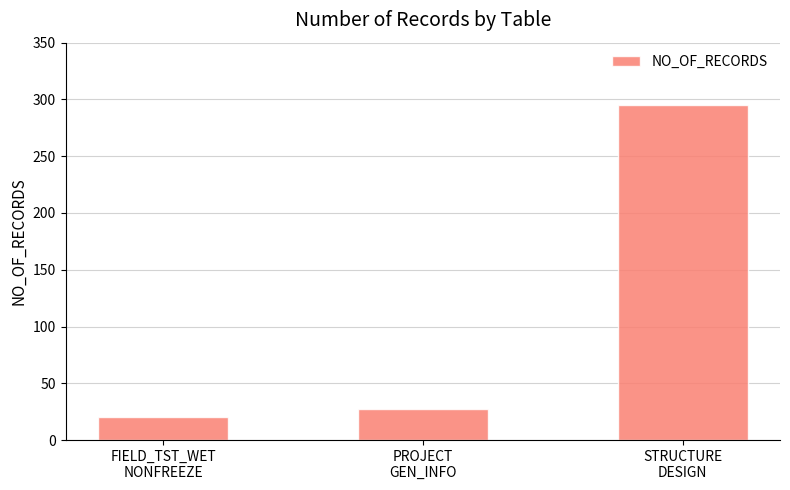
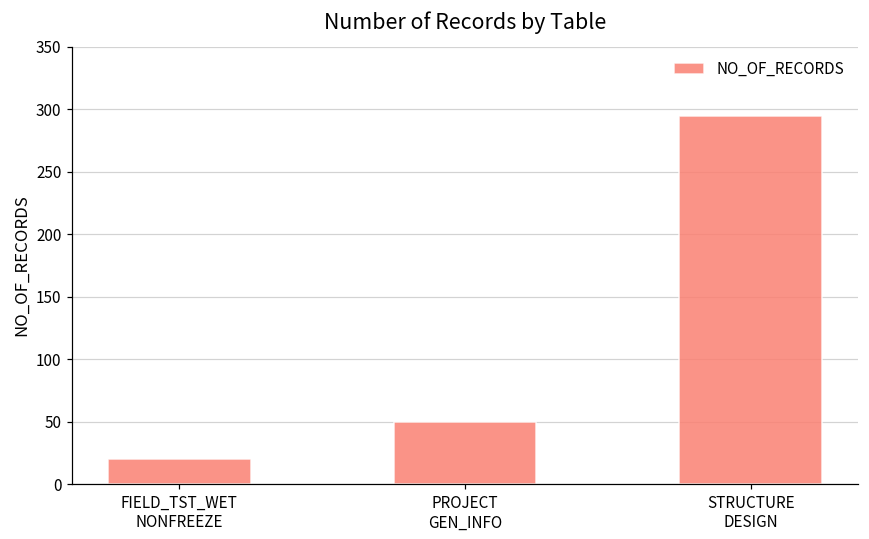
PROJECT GEN_INFO: 27 -> 50
